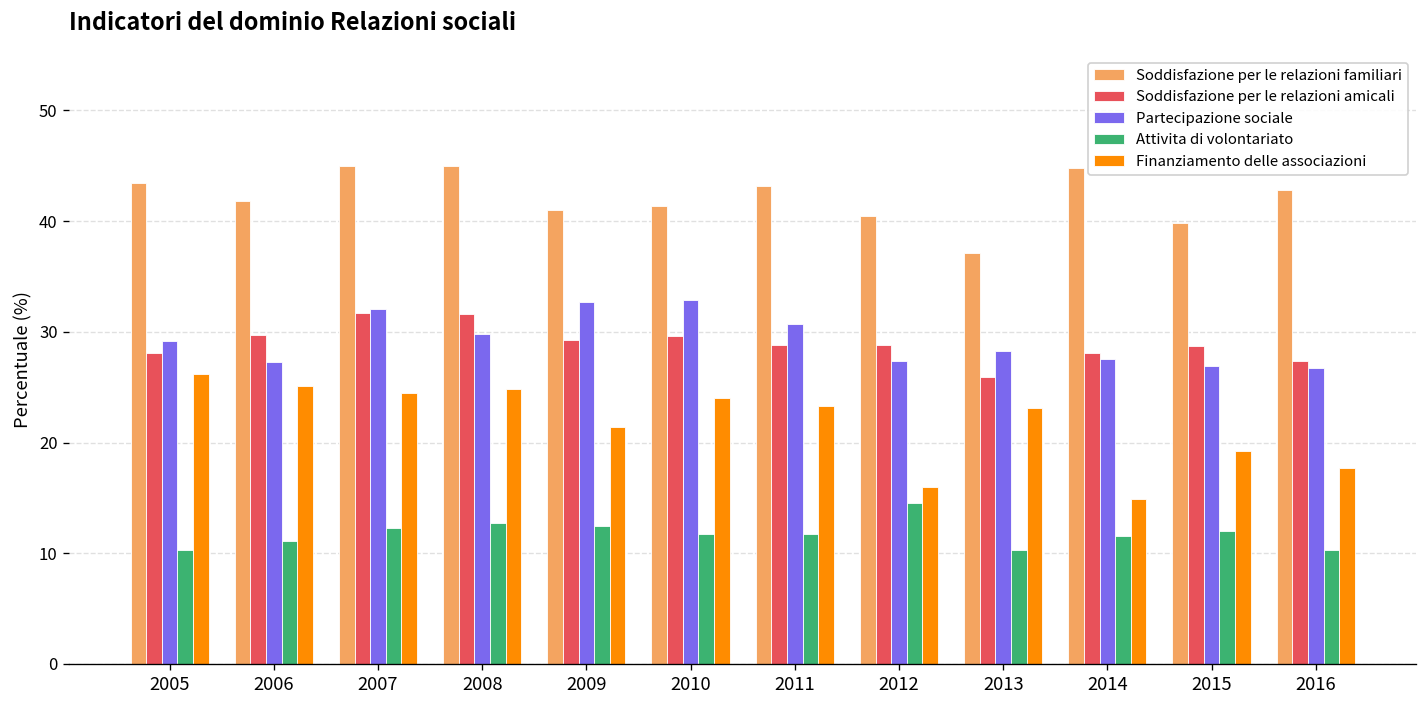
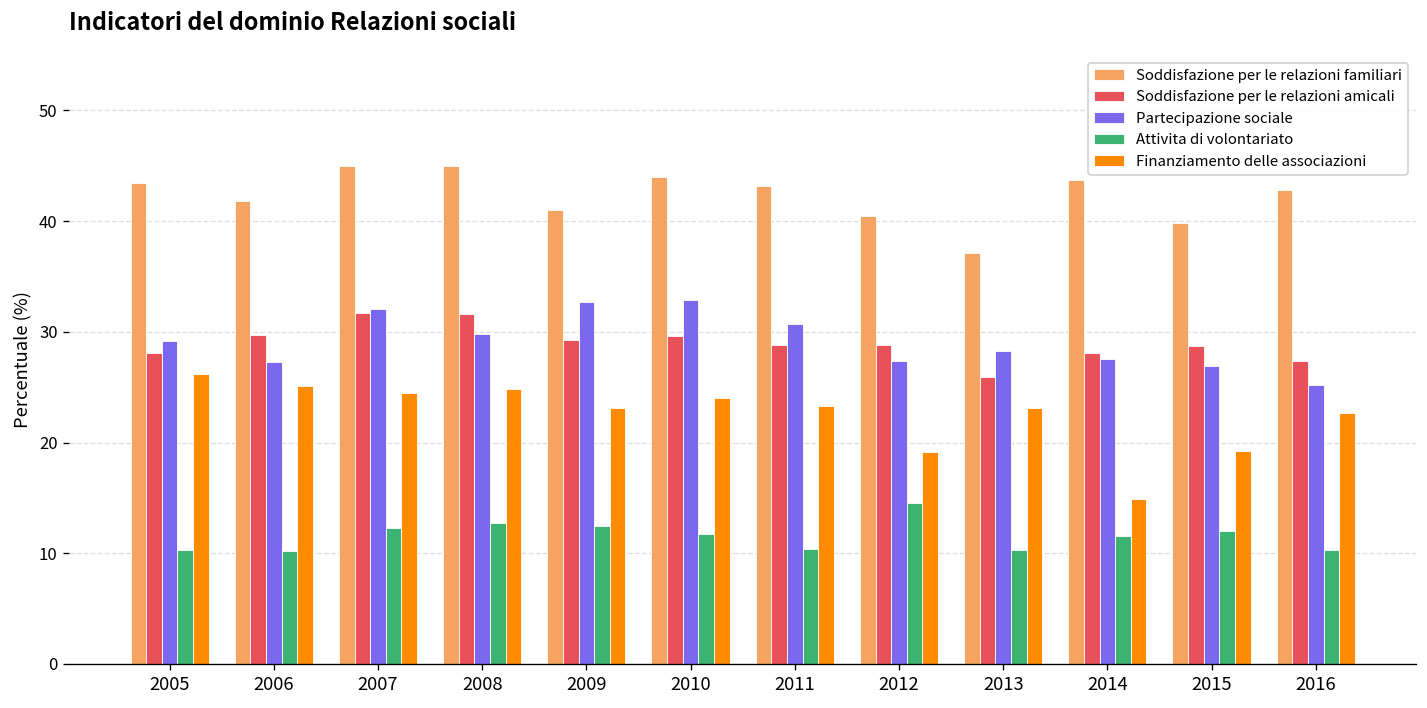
Attivita di volontariato, 2006: 11 -> 10
Finanziamento delle associazioni, 2009: 21 -> 23
Soddisfazione per le relazioni familiari, 2010: 41 -> 44
Attivita di volontariato, 2011: 12 -> 10
Finanziamento delle associazioni, 2012: 16 -> 19
Soddisfazione per le relazioni familiari, 2014: 45 -> 44
Partecipazione sociale, 2016: 27 -> 25
Finanziamento delle associazioni, 2016: 18 -> 23
